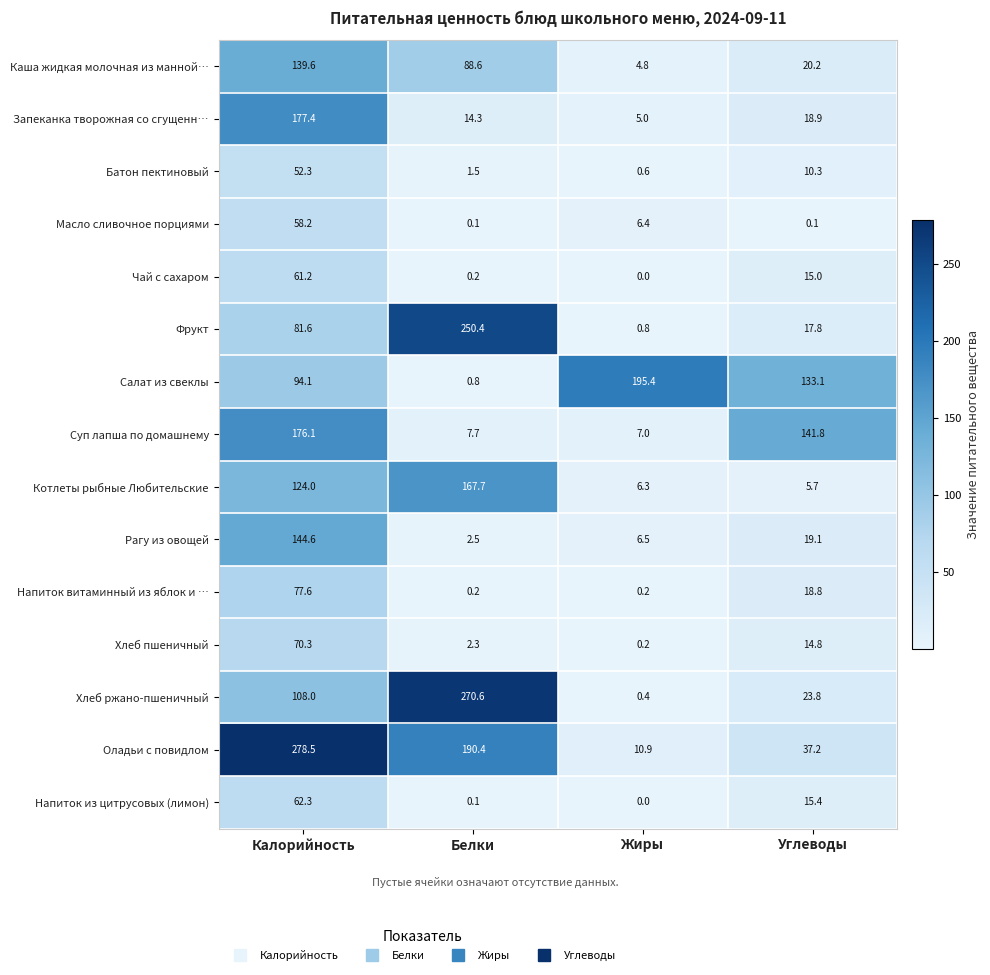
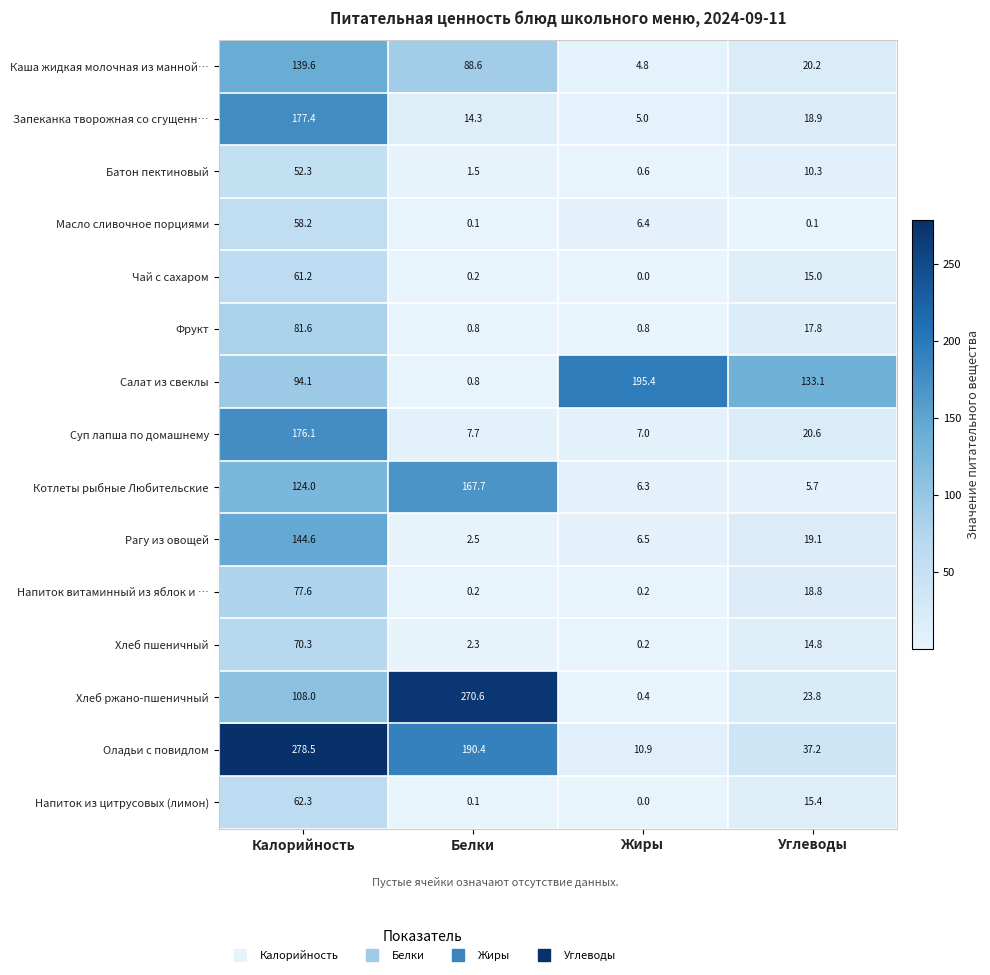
Фрукт, Белки: 250.4 -> 0.8
Суп лапша по домашнему, Углеводы: 141.8 -> 20.6
